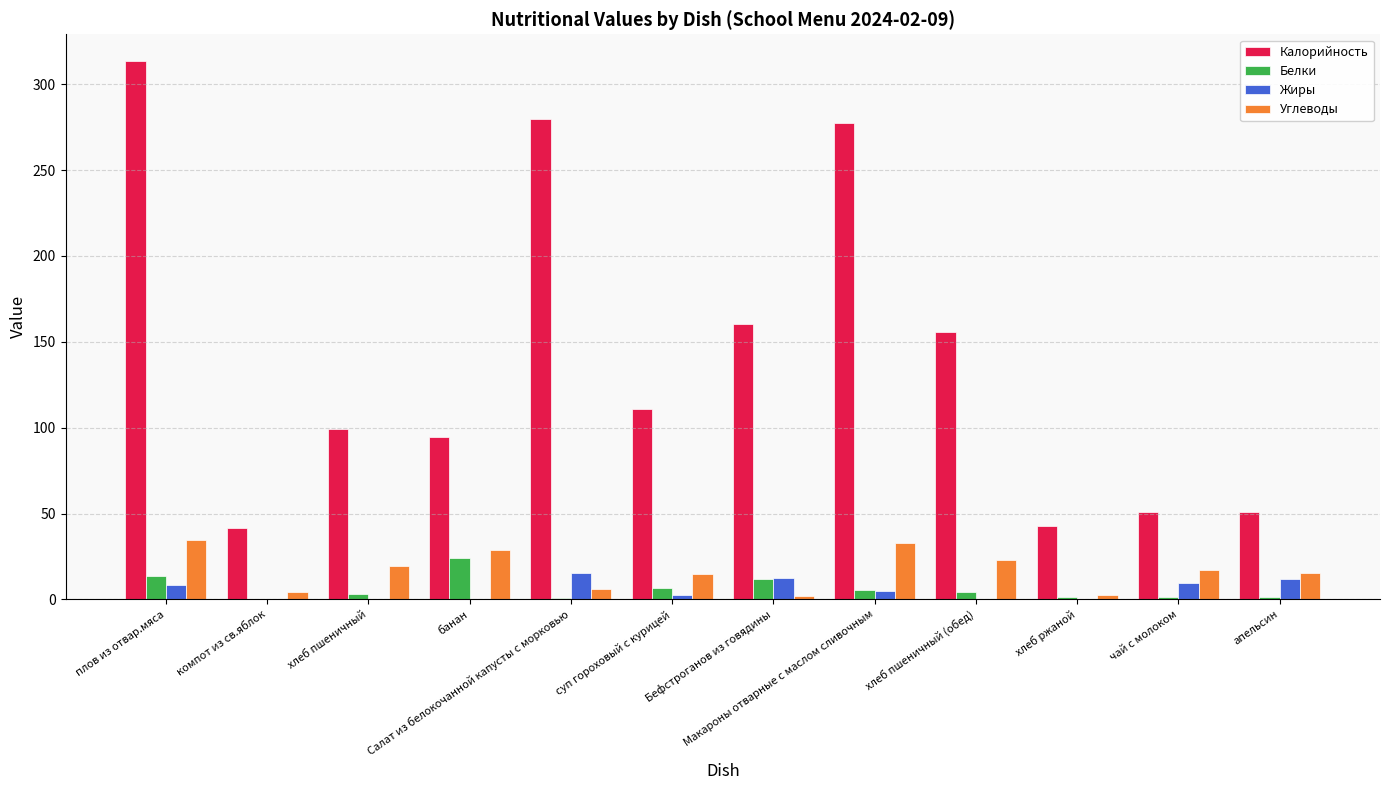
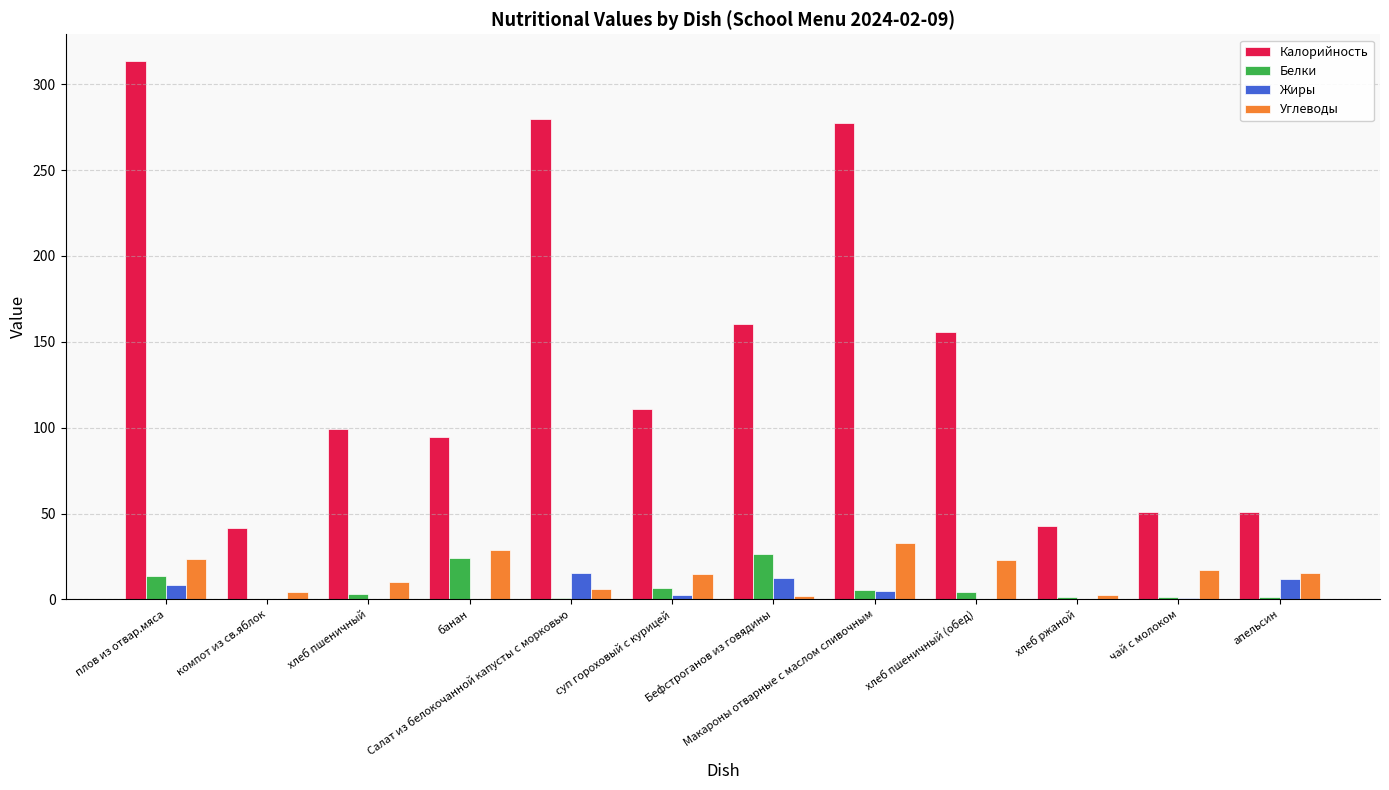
Углеводы, плов из отвар.мяса: 35 -> 24
Углеводы, хлеб пшеничный: 20 -> 10
Белки, Бефстроганов из говядины: 12 -> 27
Жиры, чай с молоком: 9 -> 1
